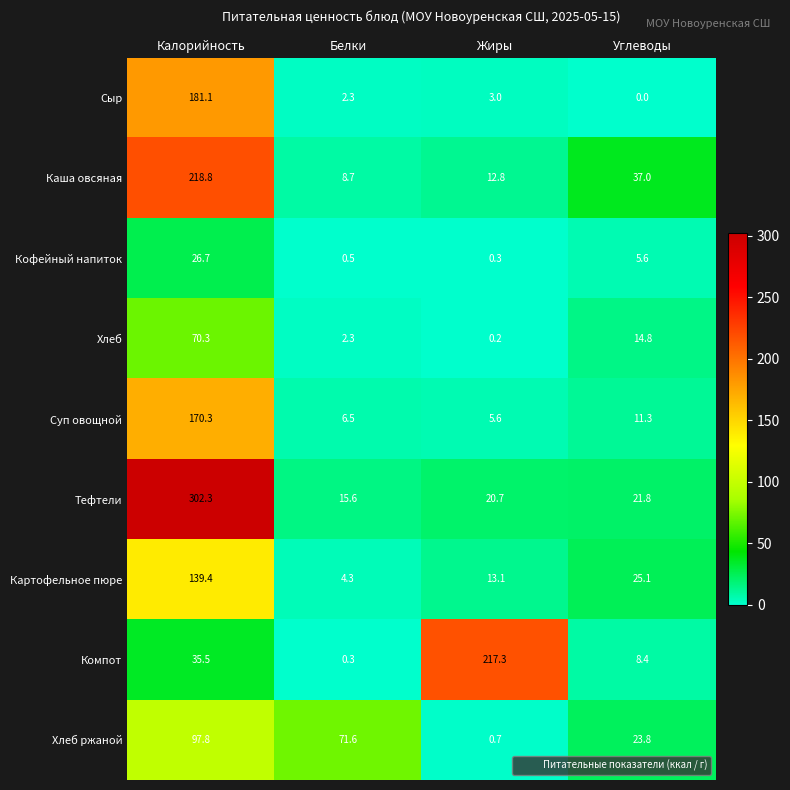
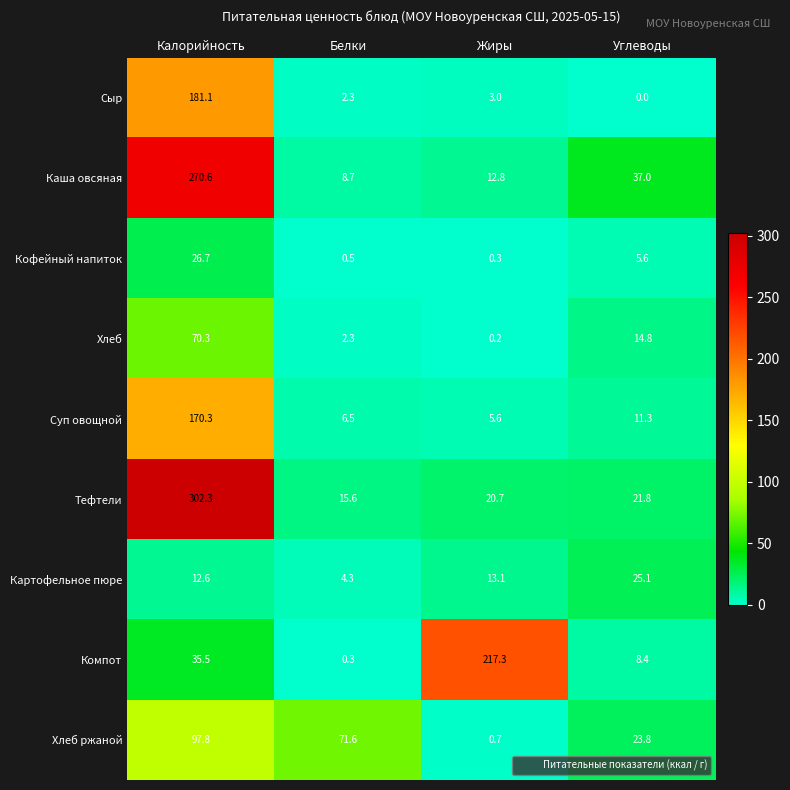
Каша овсяная, Калорийность: 218.8 -> 270.6
Картофельное пюре, Калорийность: 139.4 -> 12.6
